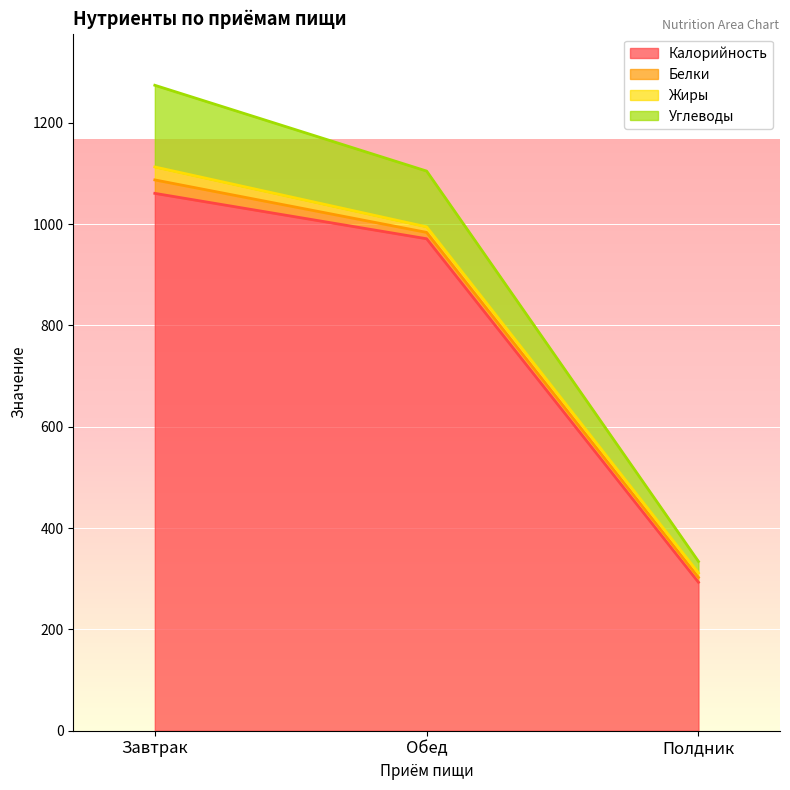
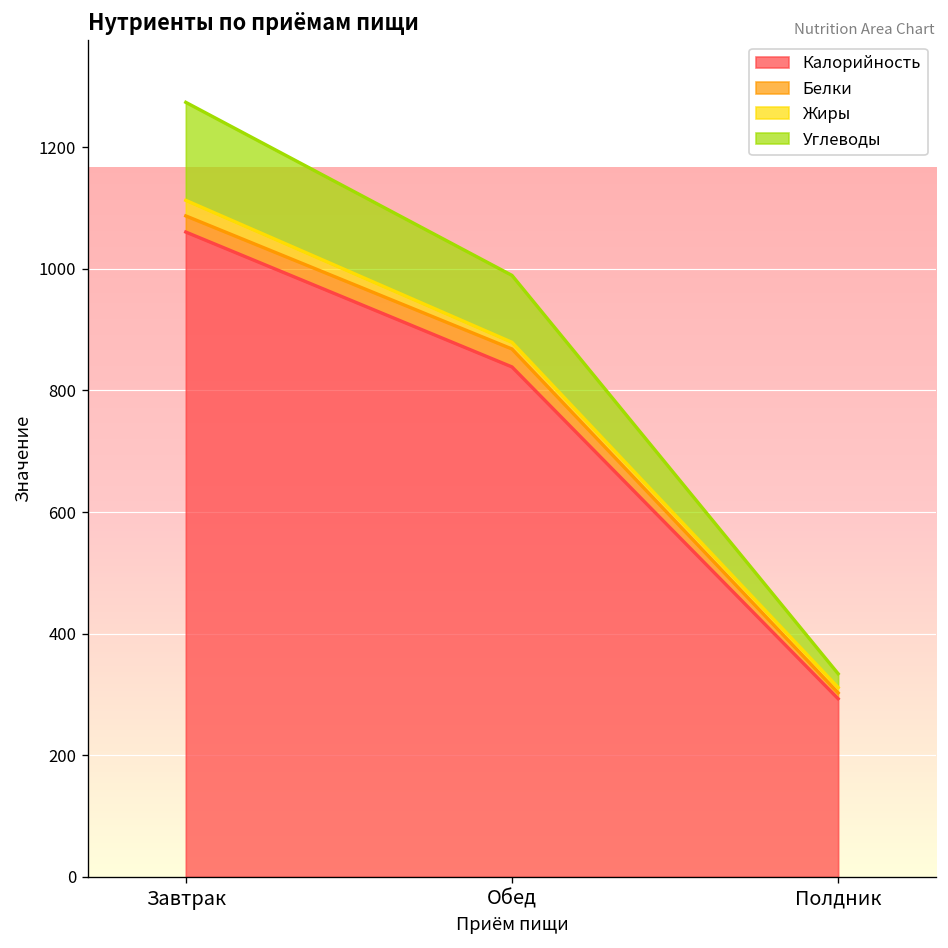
Калорийность, Обед: 970 -> 840
Белки, Обед: 10 -> 30
